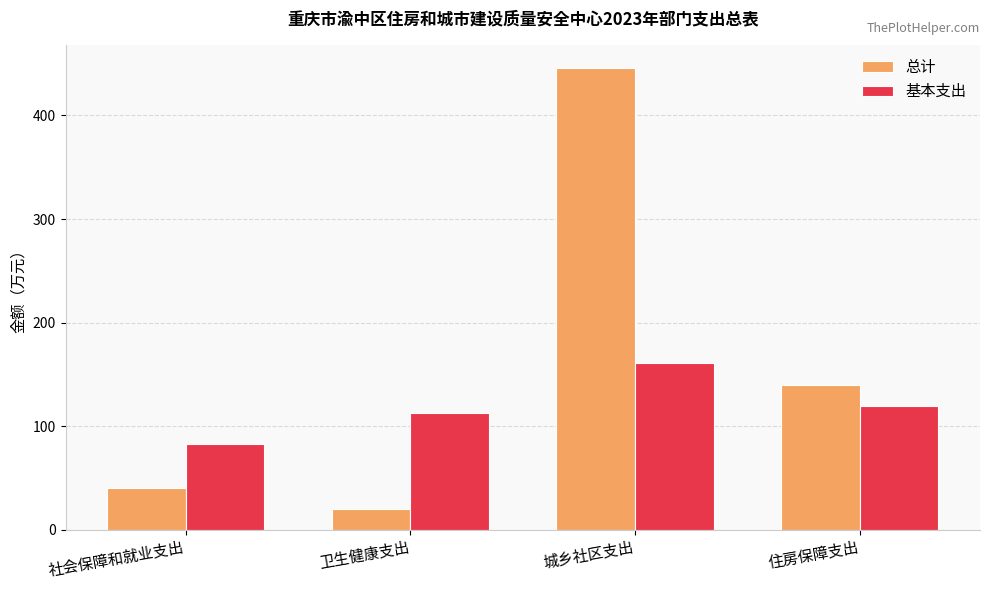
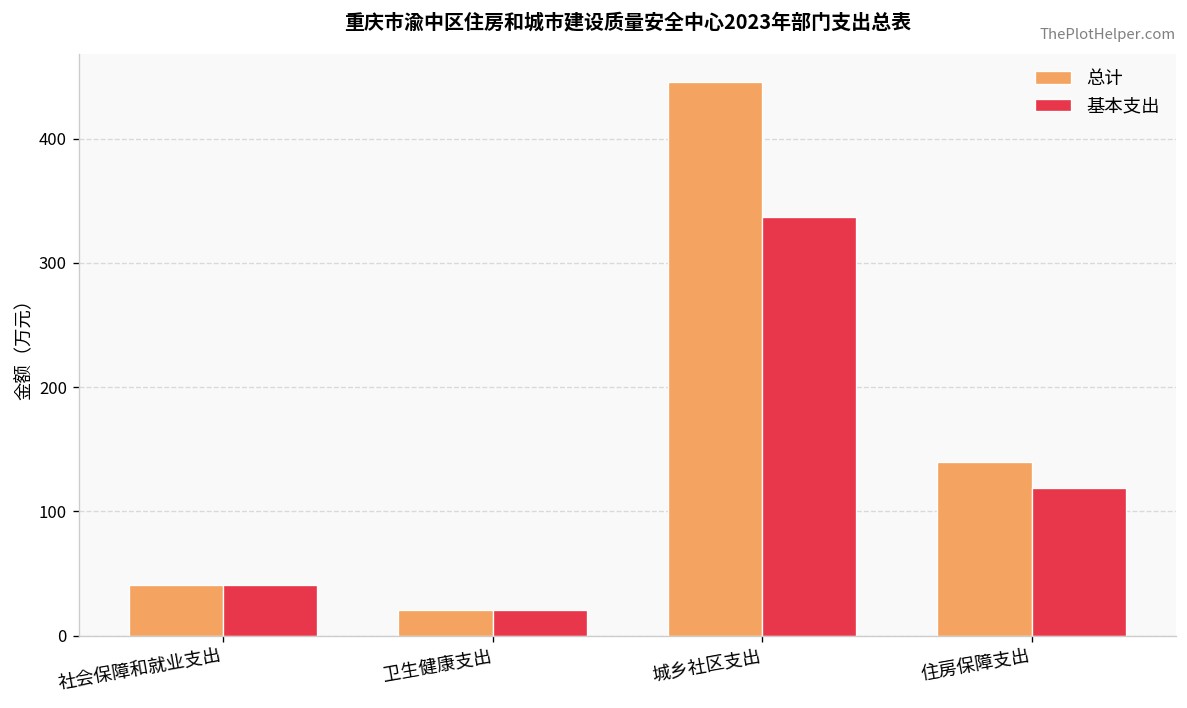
基本支出, 社会保障和就业支出: 82 -> 41
基本支出, 卫生健康支出: 113 -> 20
基本支出, 城乡社区支出: 161 -> 337
